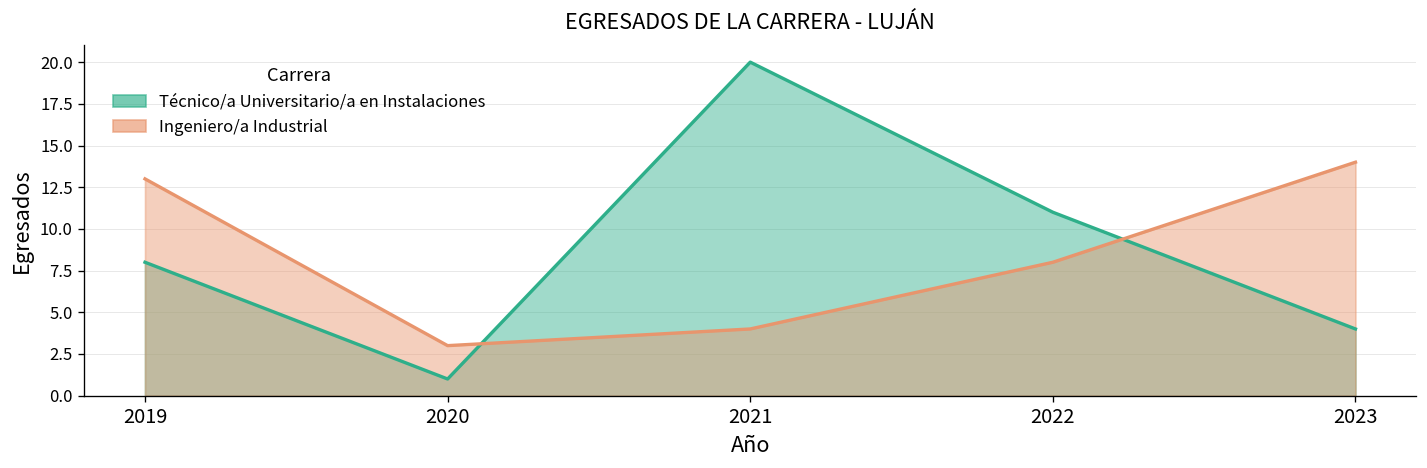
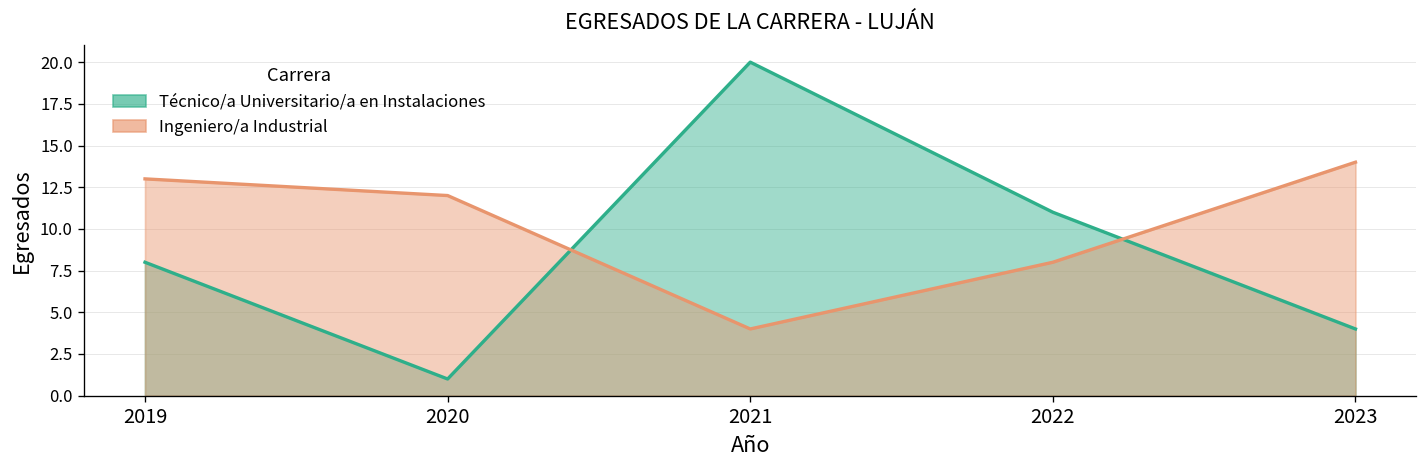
Ingeniero/a Industrial, 2020: 3 -> 12
